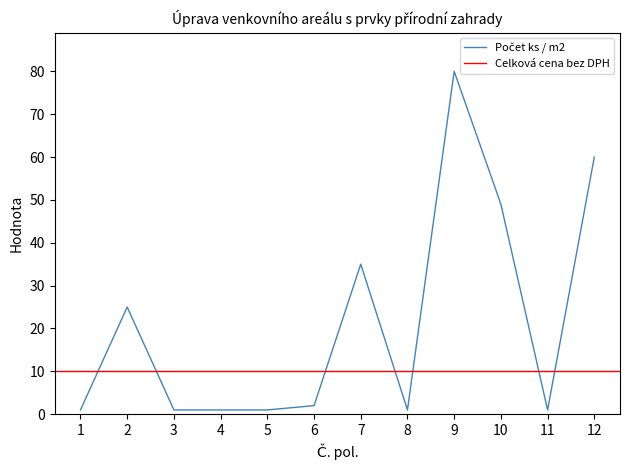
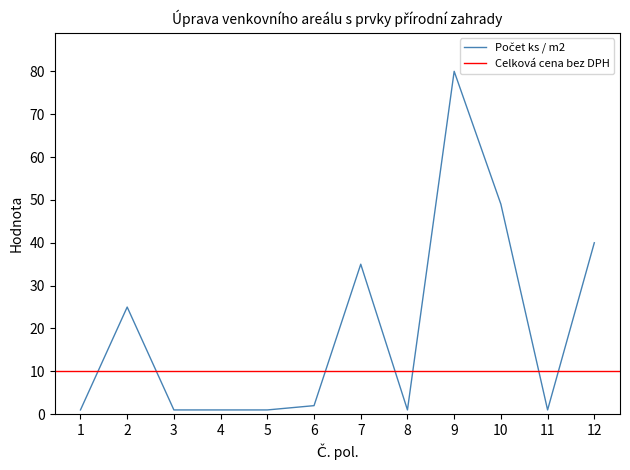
12: 60 -> 40
